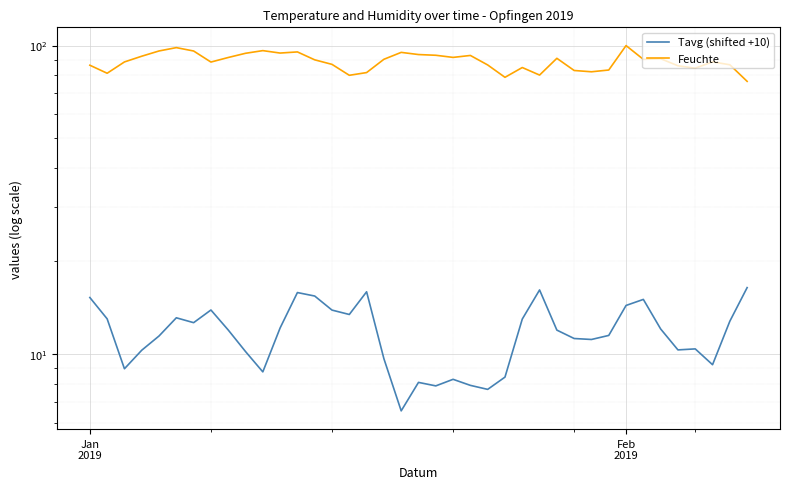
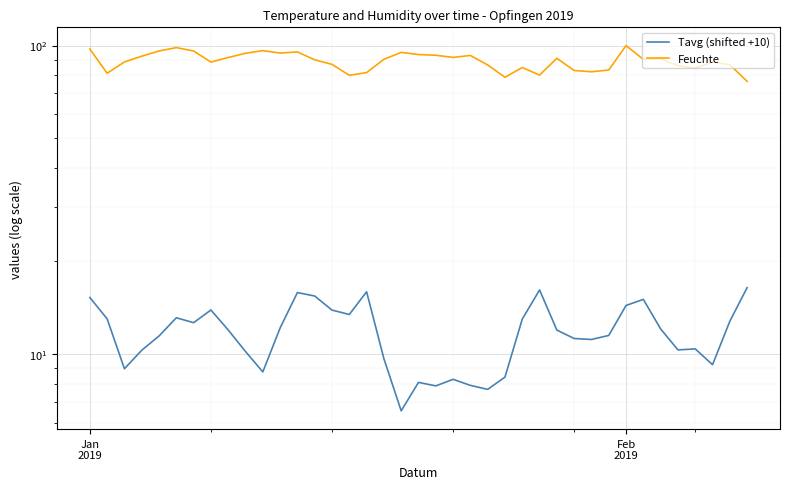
Feuchte, Jan 2019: 86 -> 97
